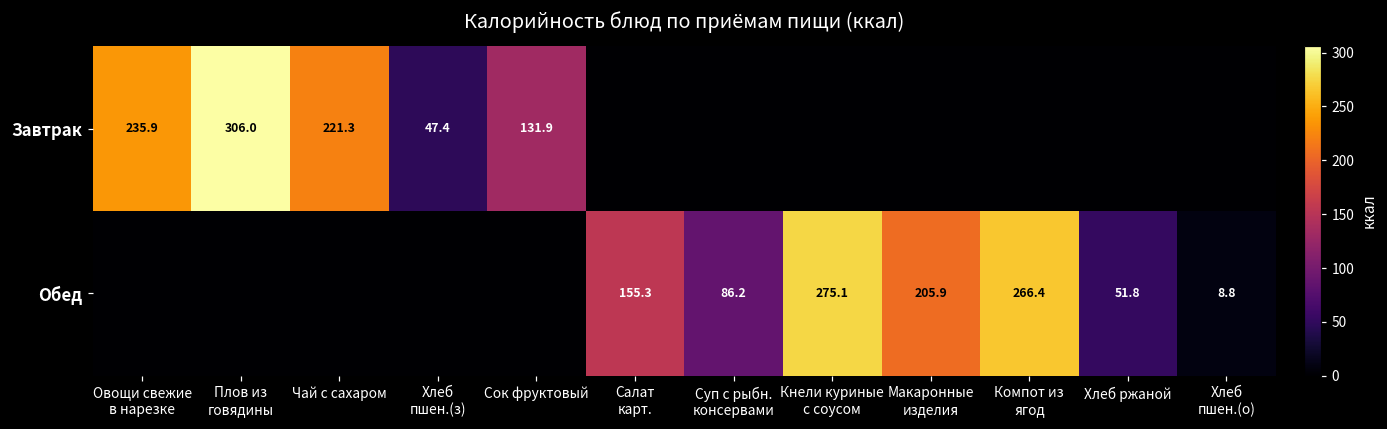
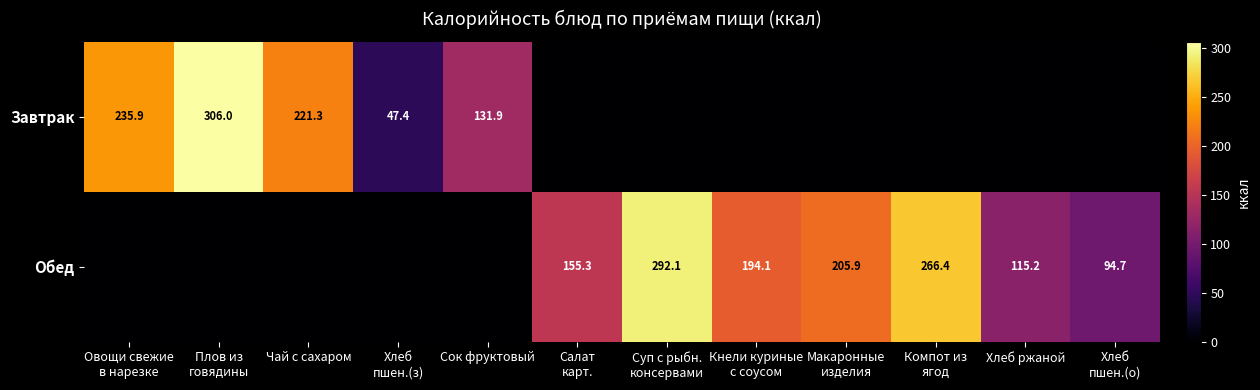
Обед, Суп с рыбн. консервами: 86.2 -> 292.1
Обед, Кнели куриные с соусом: 275.1 -> 194.1
Обед, Хлеб ржаной: 51.8 -> 115.2
Обед, Хлеб пшен.(о): 8.8 -> 94.7
